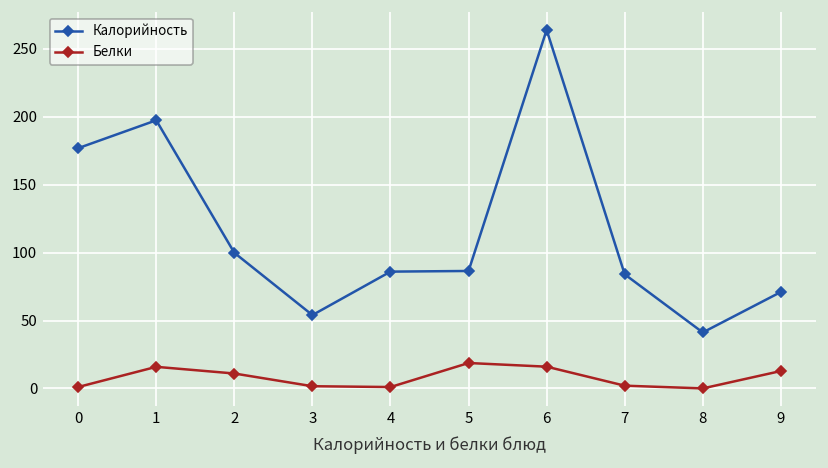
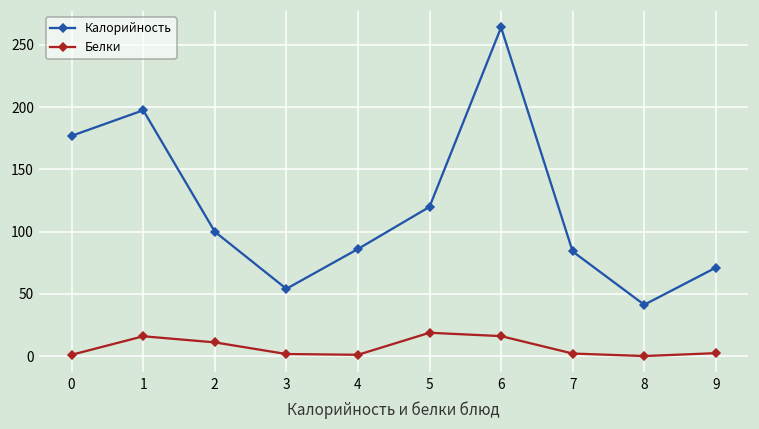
Калорийность, 5: 86 -> 120
Белки, 9: 13 -> 2
